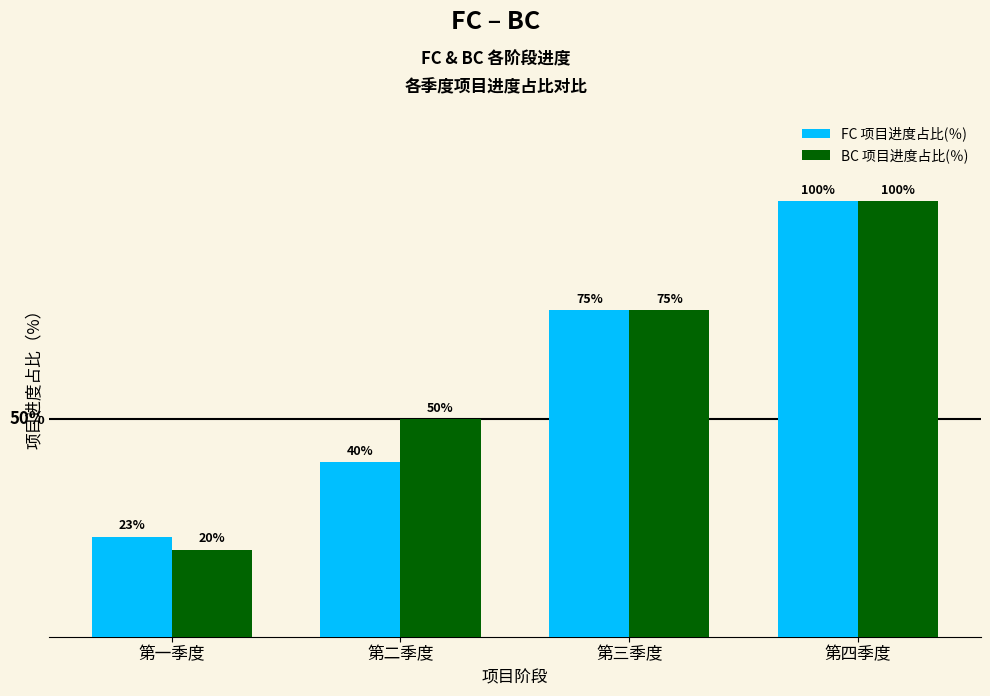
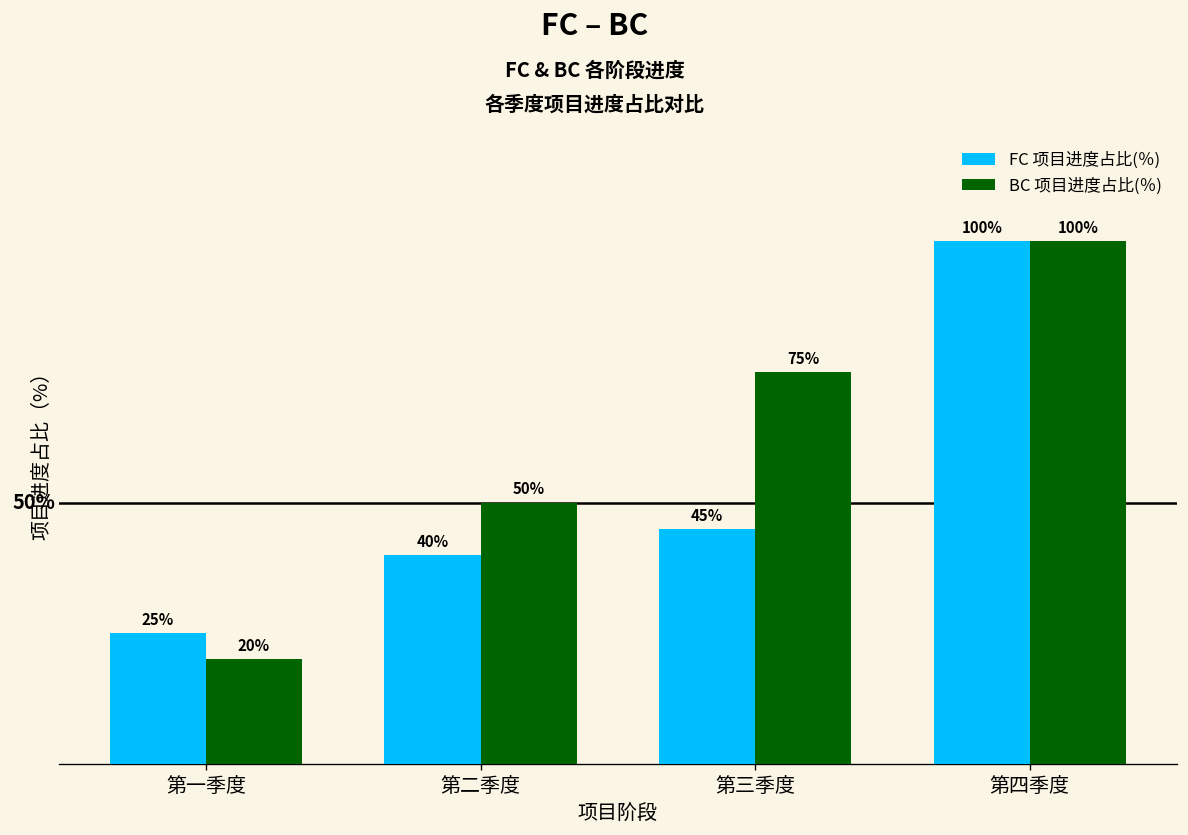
FC 项目进度占比(％), 第一季度: 23% -> 25%
FC 项目进度占比(％), 第三季度: 75% -> 45%
